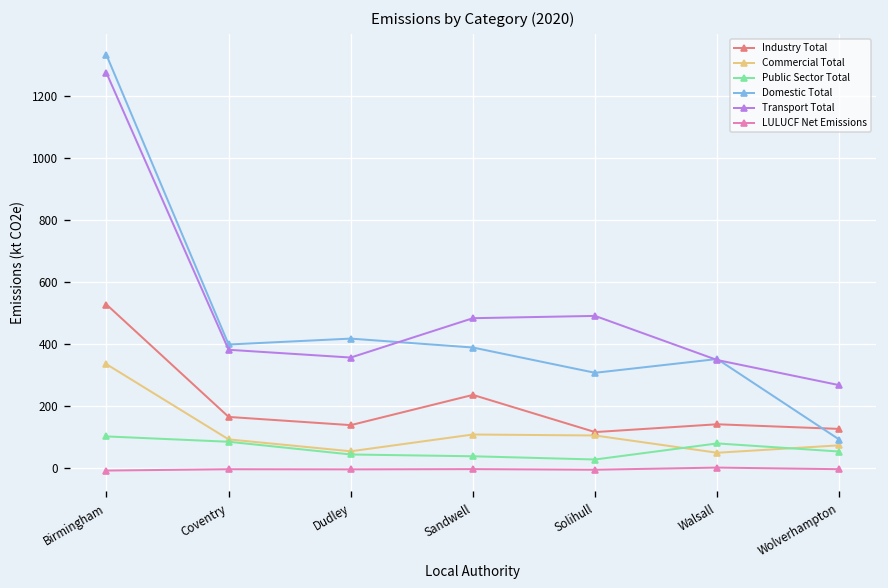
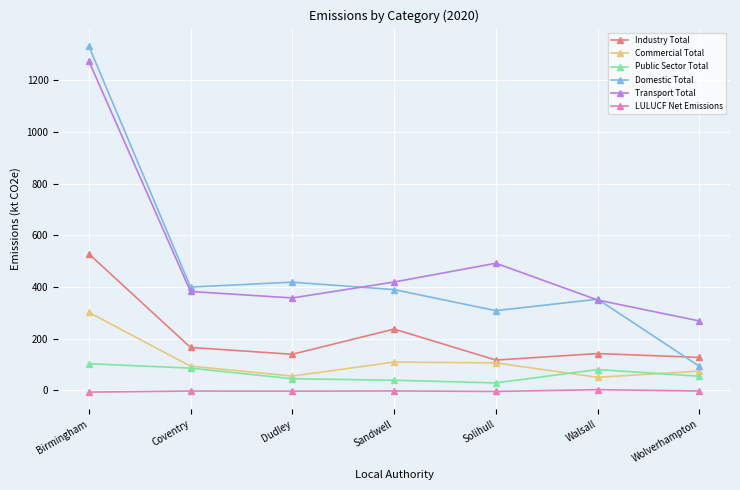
Commercial Total, Birmingham: 340 -> 300
Transport Total, Sandwell: 480 -> 420
